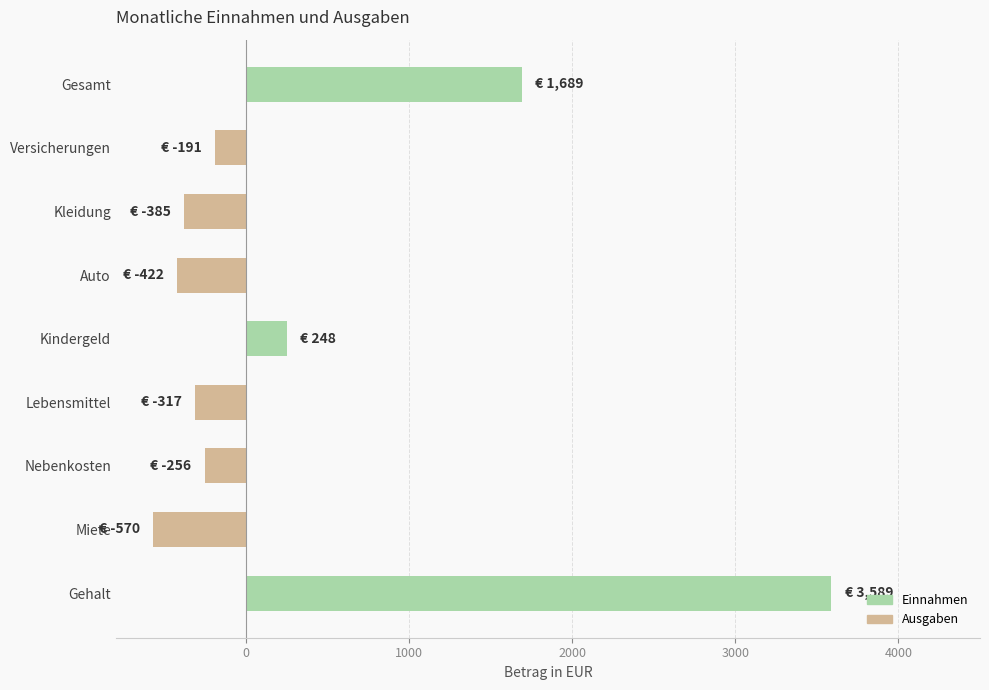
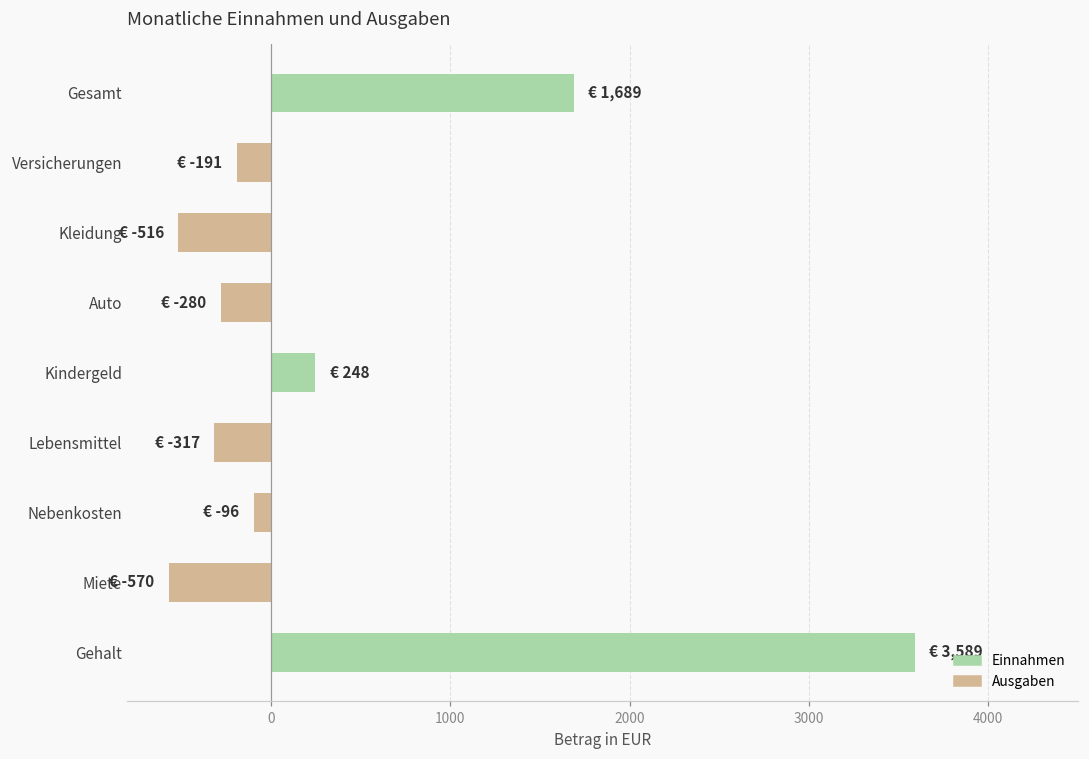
Kleidung: -385 -> -516
Auto: -422 -> -280
Nebenkosten: -256 -> -96
